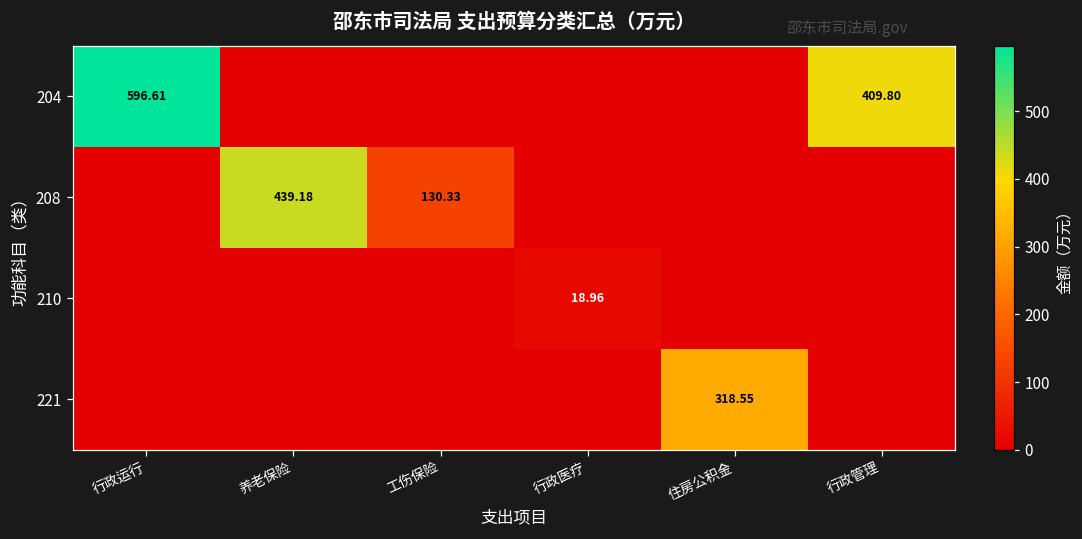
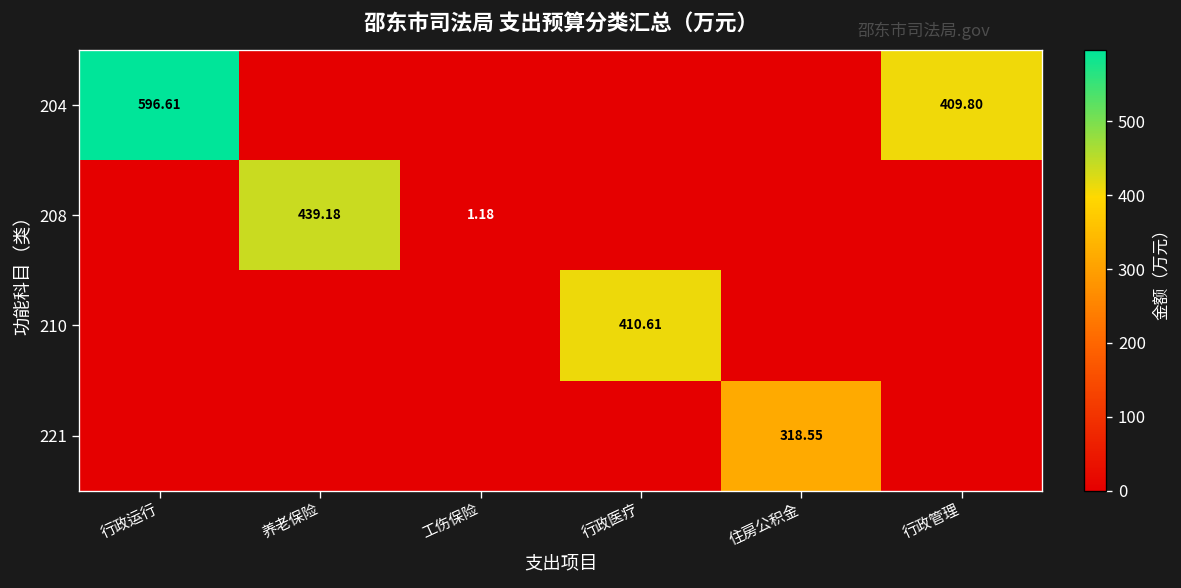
208, 工伤保险: 130.33 -> 1.18
210, 行政医疗: 18.96 -> 410.61
